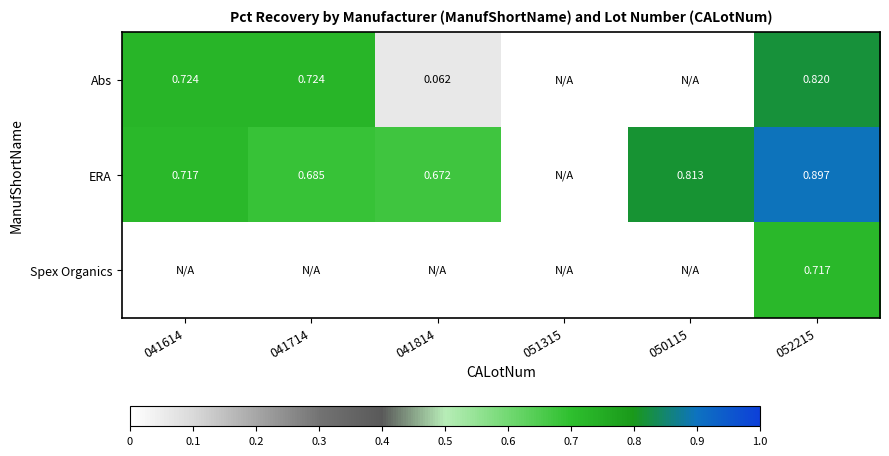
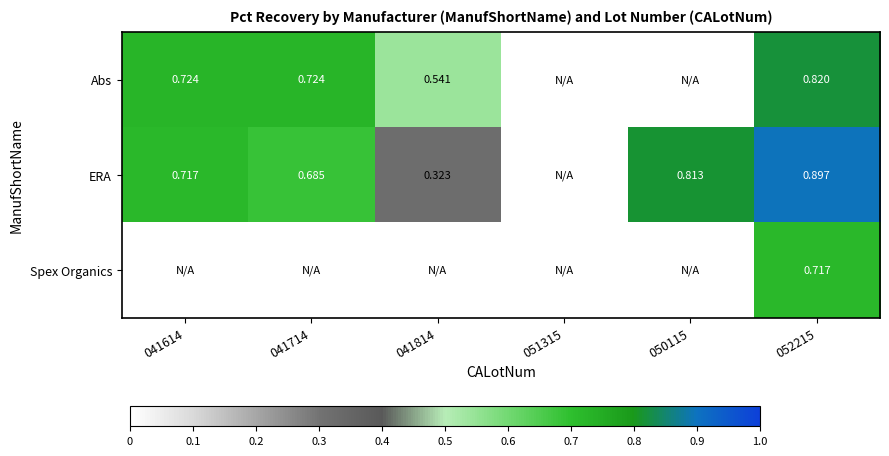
Abs, 041814: 0.062 -> 0.541
ERA, 041814: 0.672 -> 0.323
